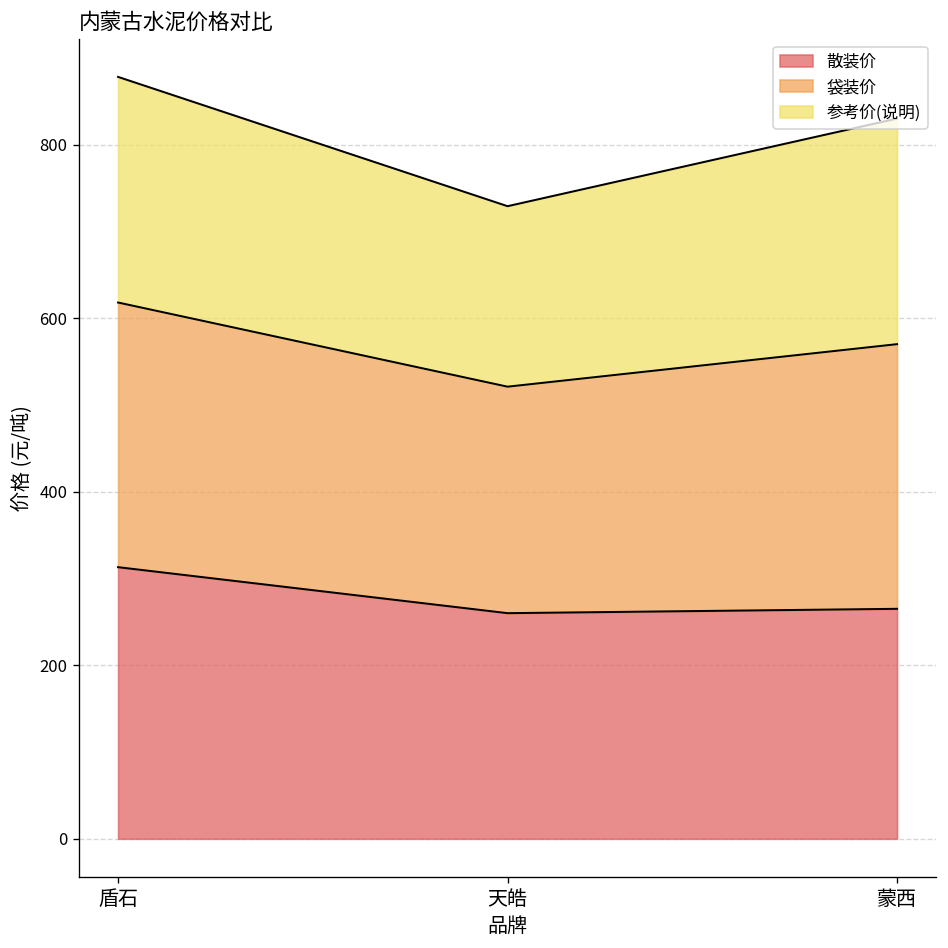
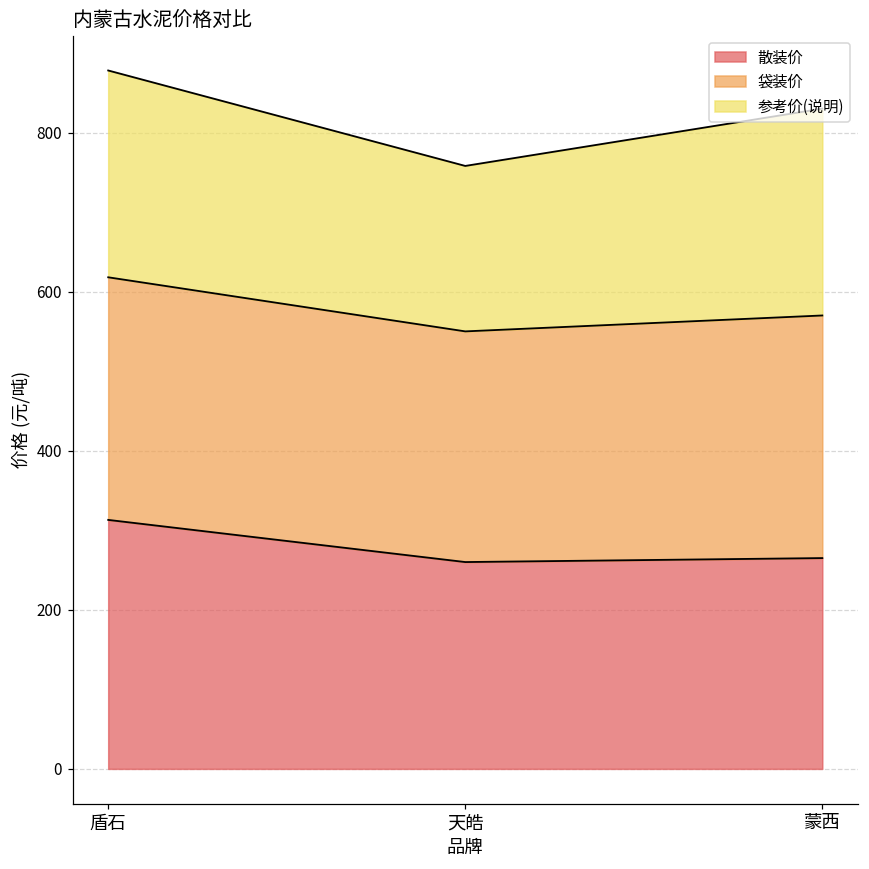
袋装价, 天皓: 260 -> 290
